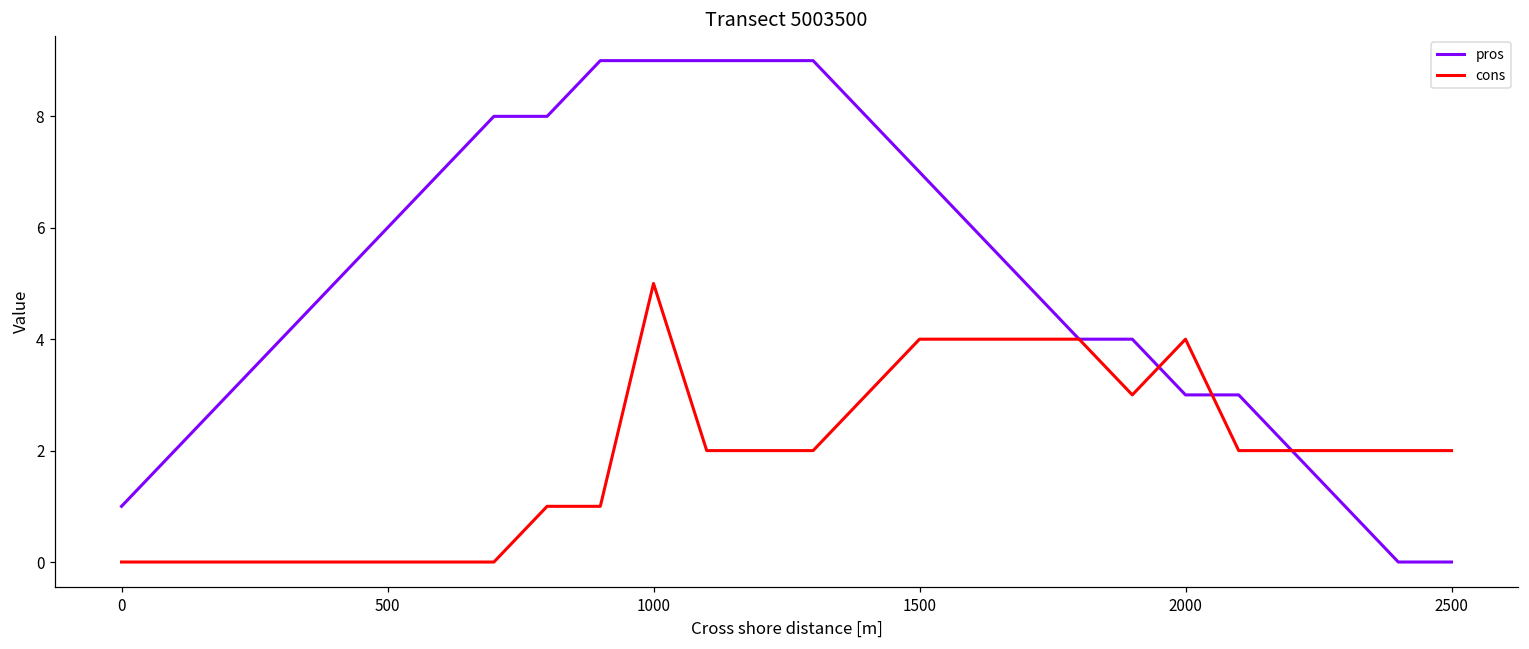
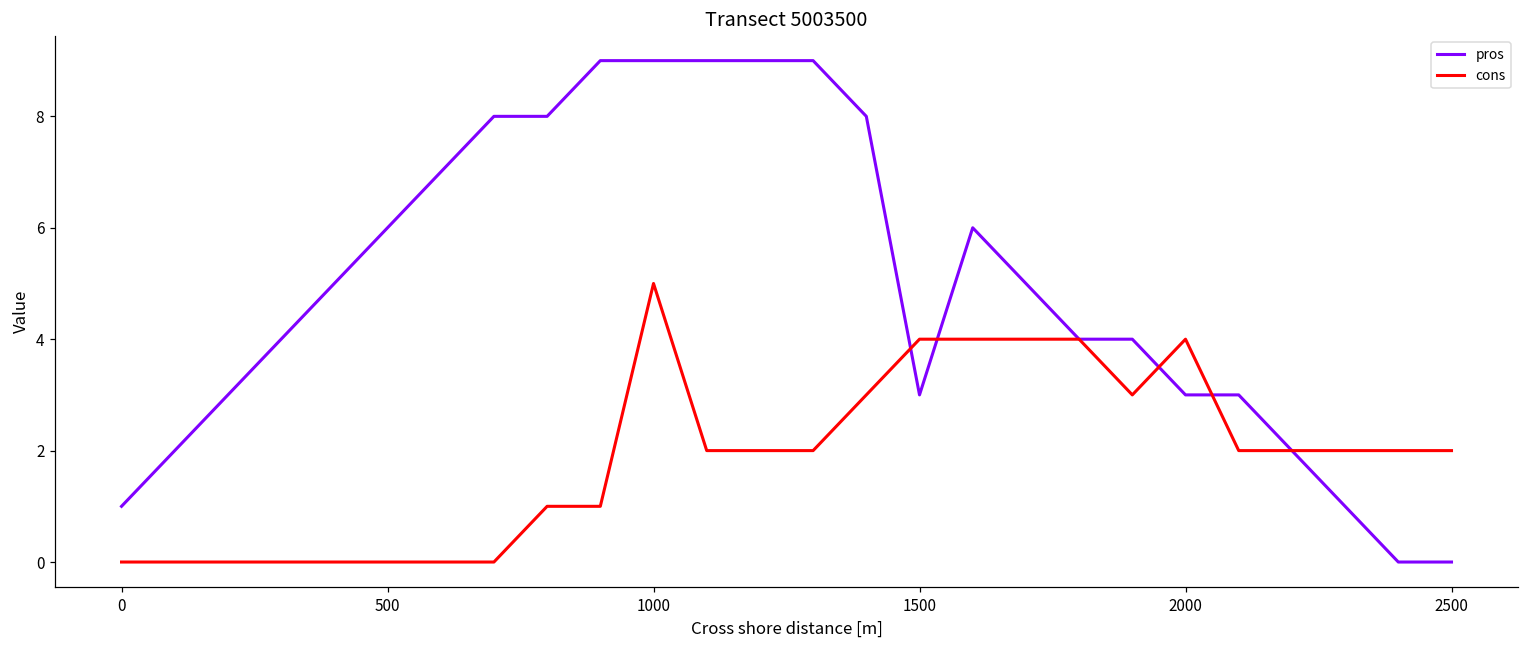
pros, 1500: 7 -> 3
